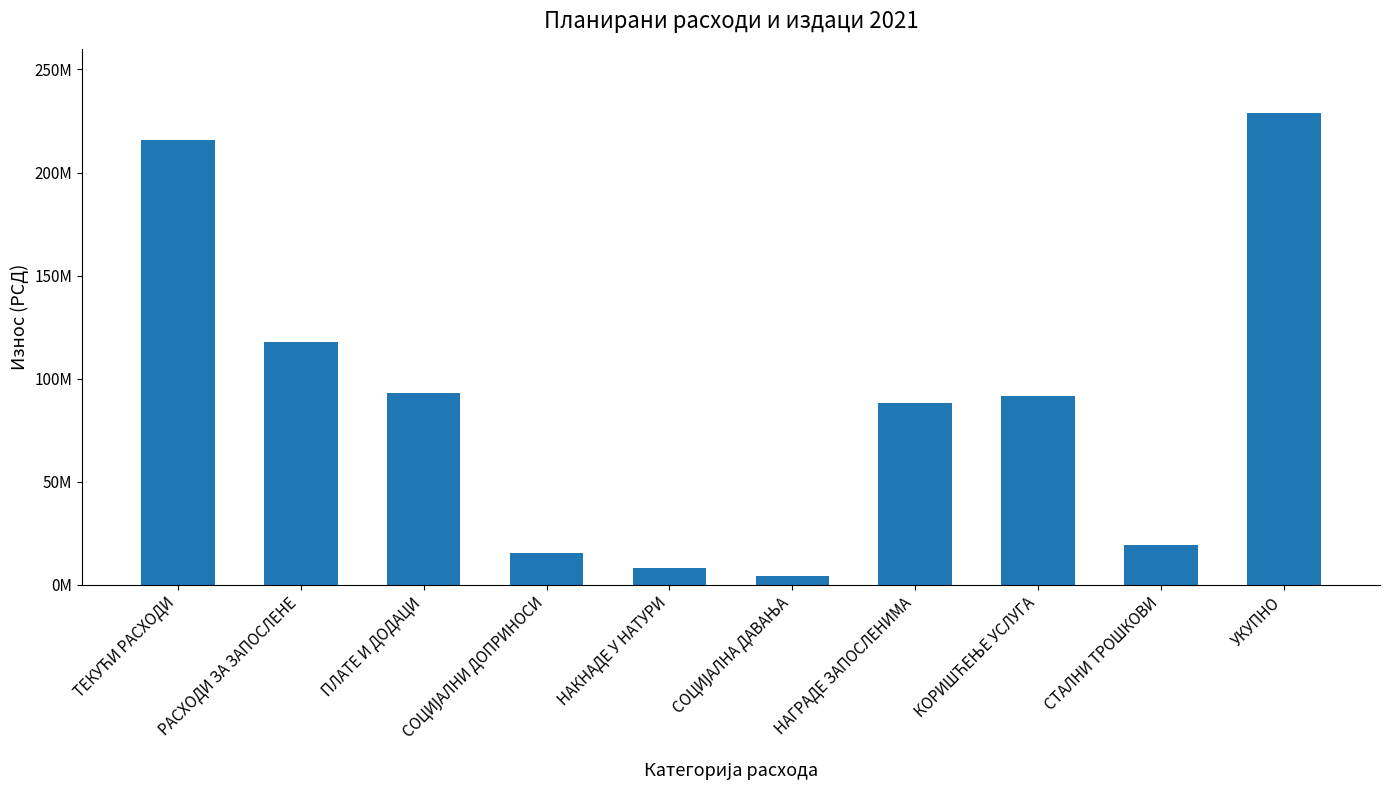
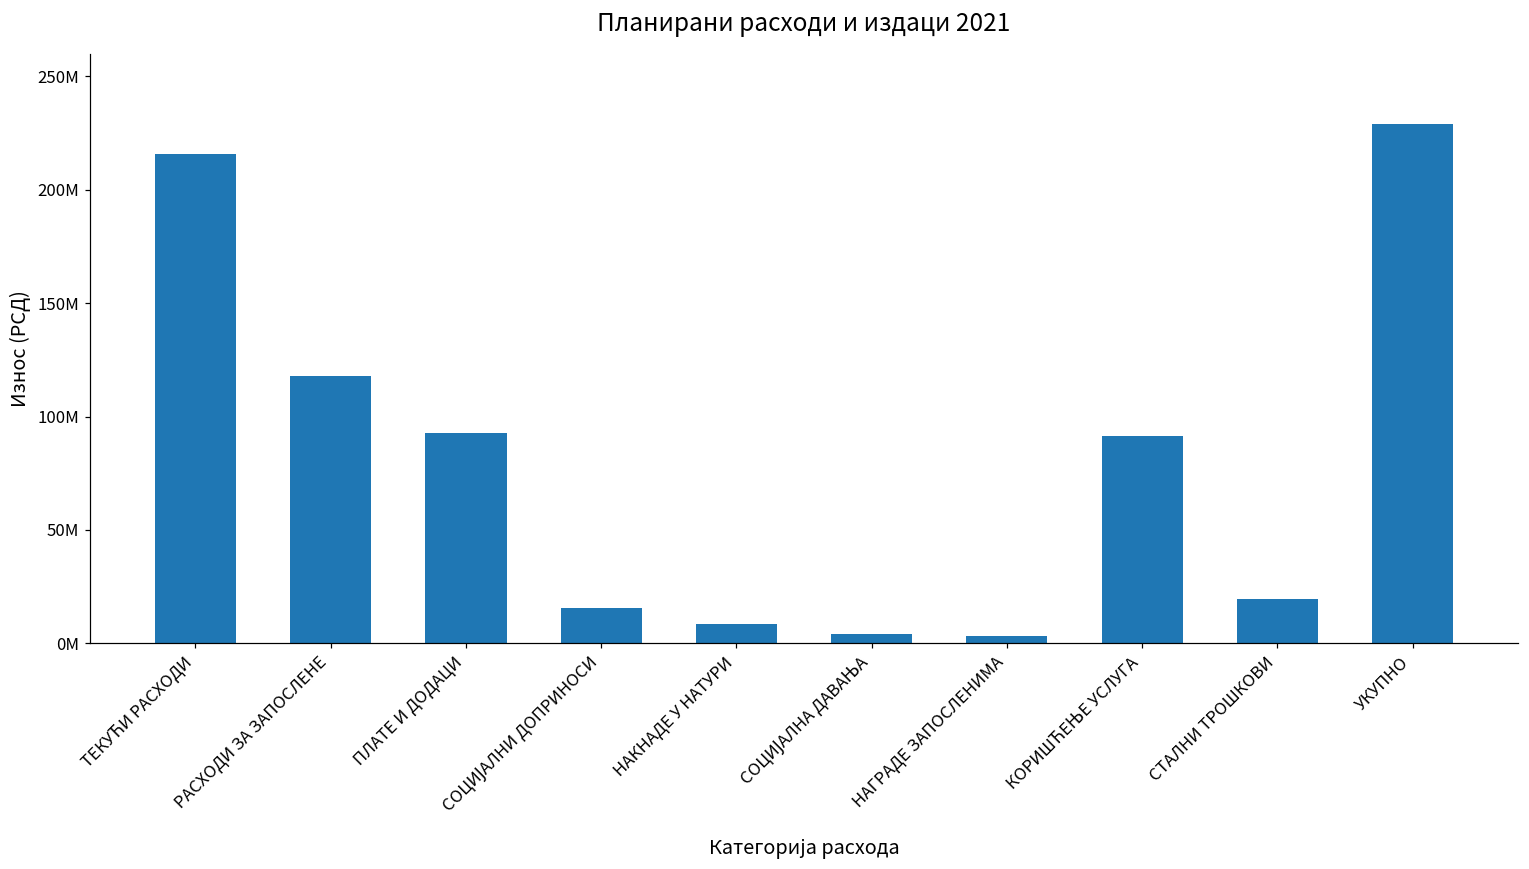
НАГРАДЕ ЗАПОСЛЕНИМА: 88000000 -> 3000000
